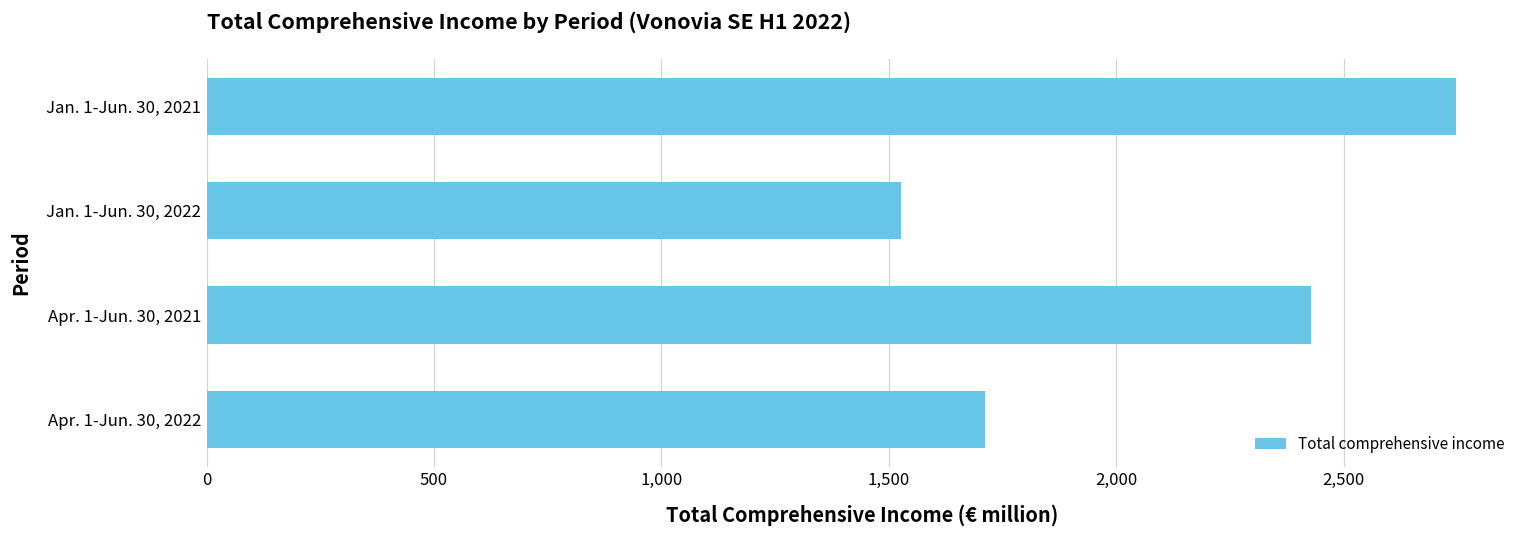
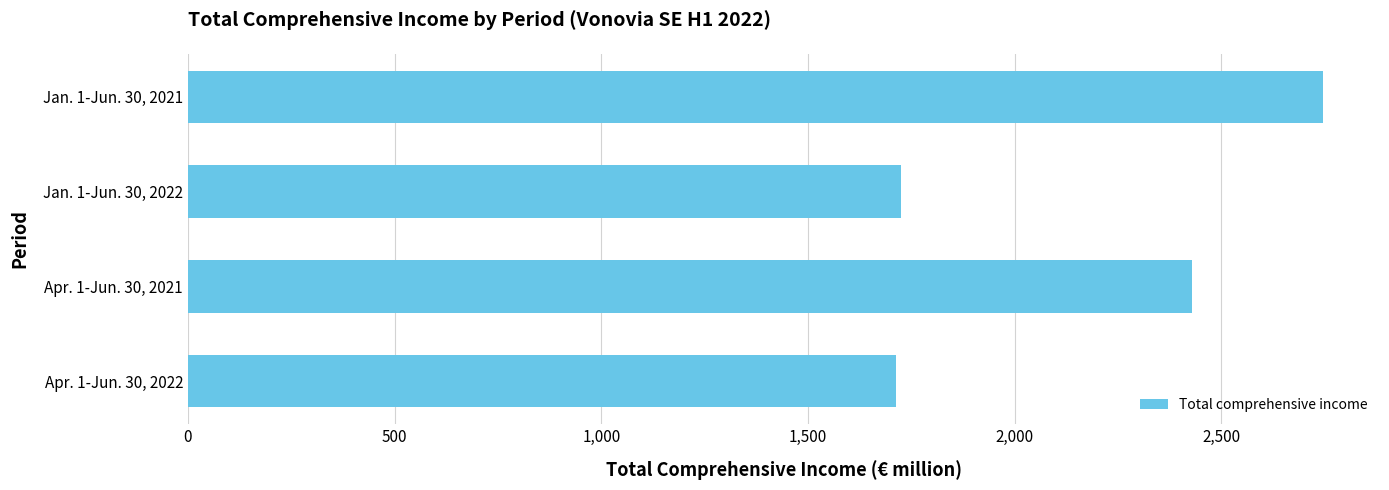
Jan. 1-Jun. 30, 2022: 1,530 -> 1,730
